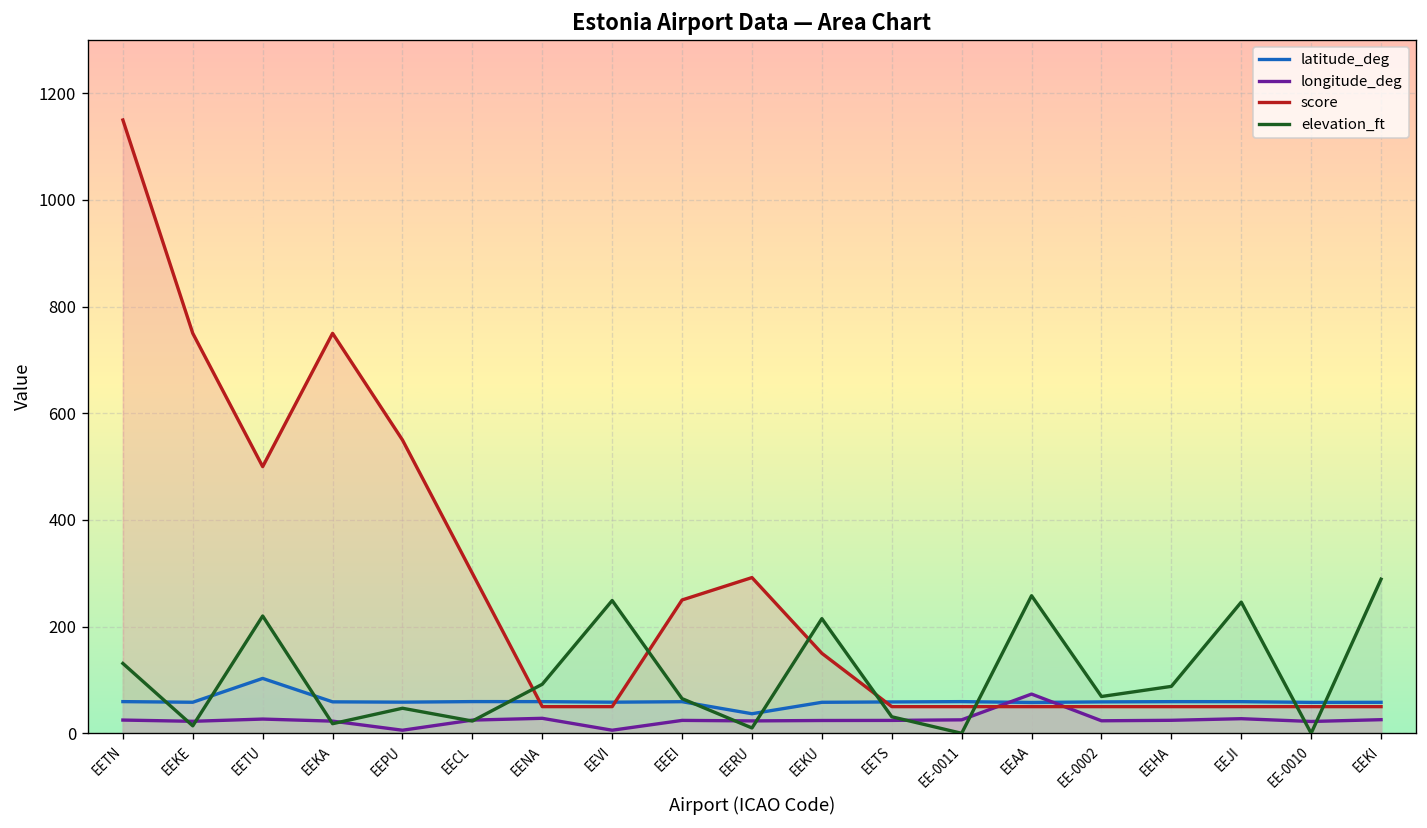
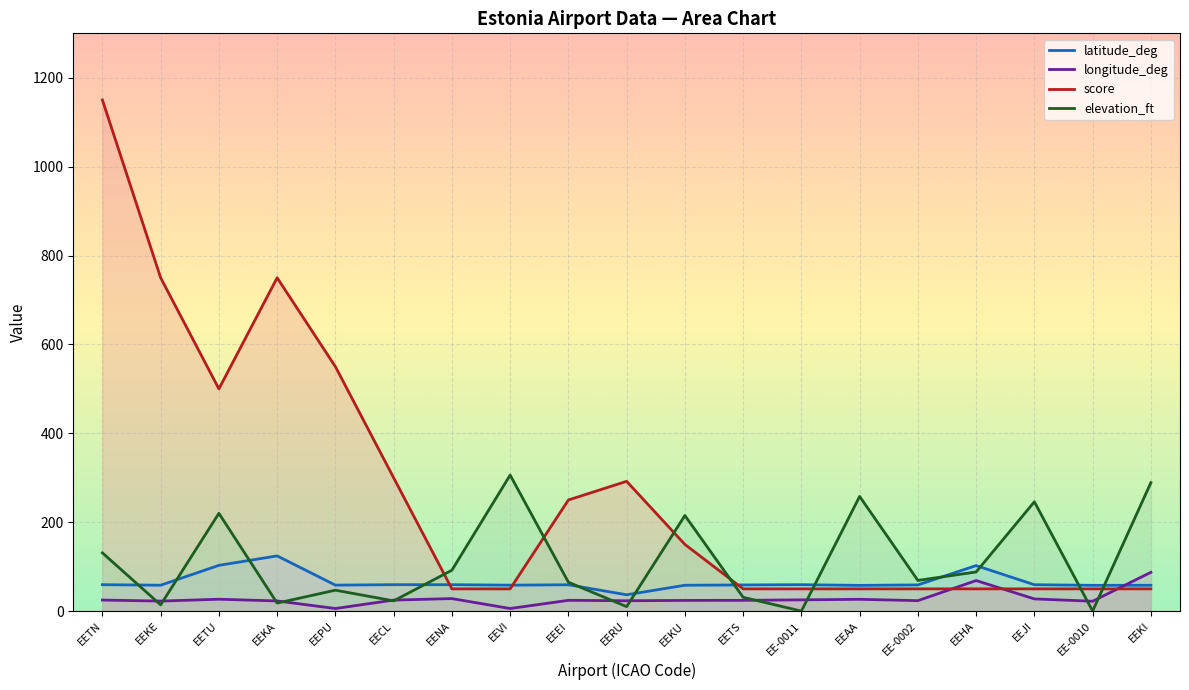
latitude_deg, EEKA: 60 -> 120
elevation_ft, EEVI: 250 -> 310
longitude_deg, EEAA: 70 -> 30
latitude_deg, EEHA: 60 -> 100
longitude_deg, EEHA: 20 -> 70
longitude_deg, EEKI: 30 -> 90
